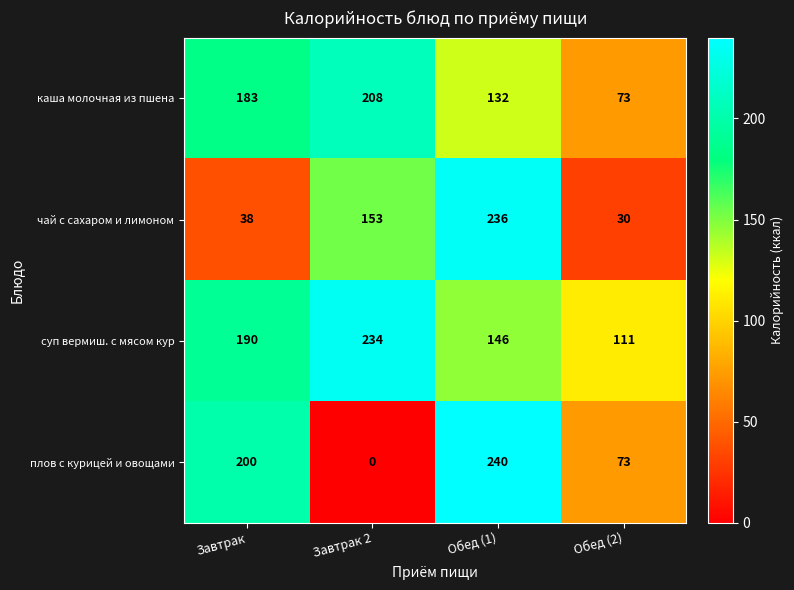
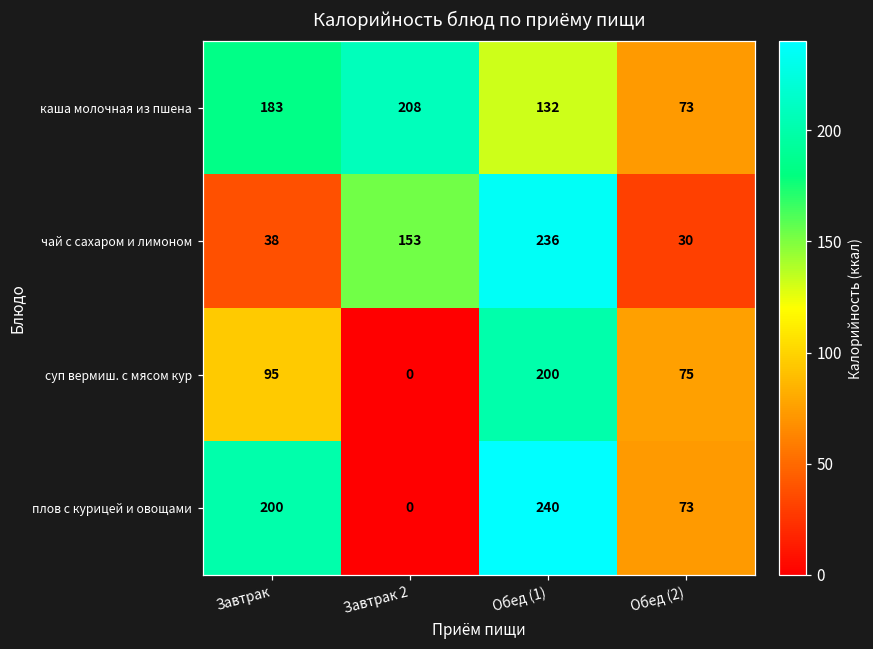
суп вермиш. с мясом кур, Завтрак: 190 -> 95
суп вермиш. с мясом кур, Завтрак 2: 234 -> 0
суп вермиш. с мясом кур, Обед (1): 146 -> 200
суп вермиш. с мясом кур, Обед (2): 111 -> 75
